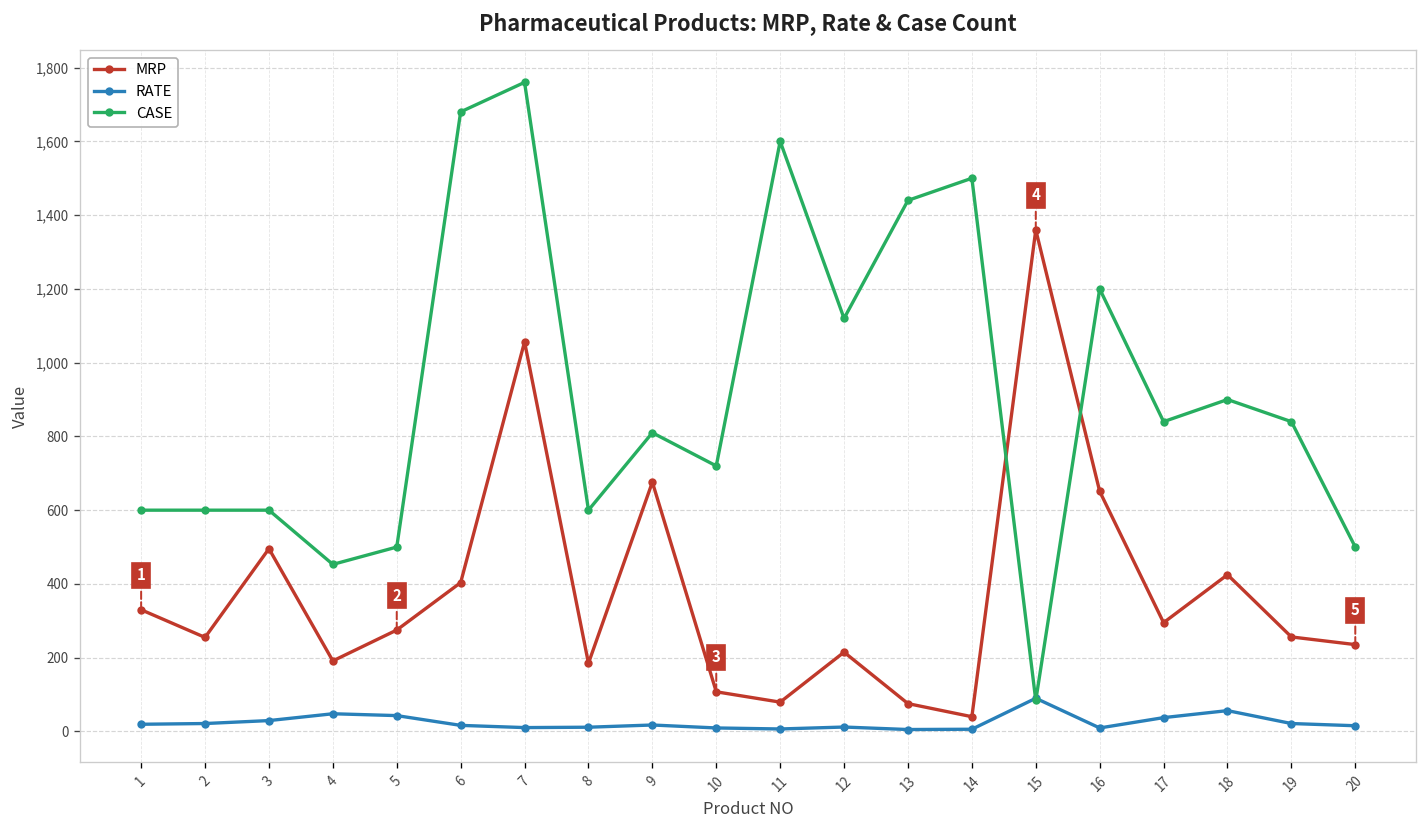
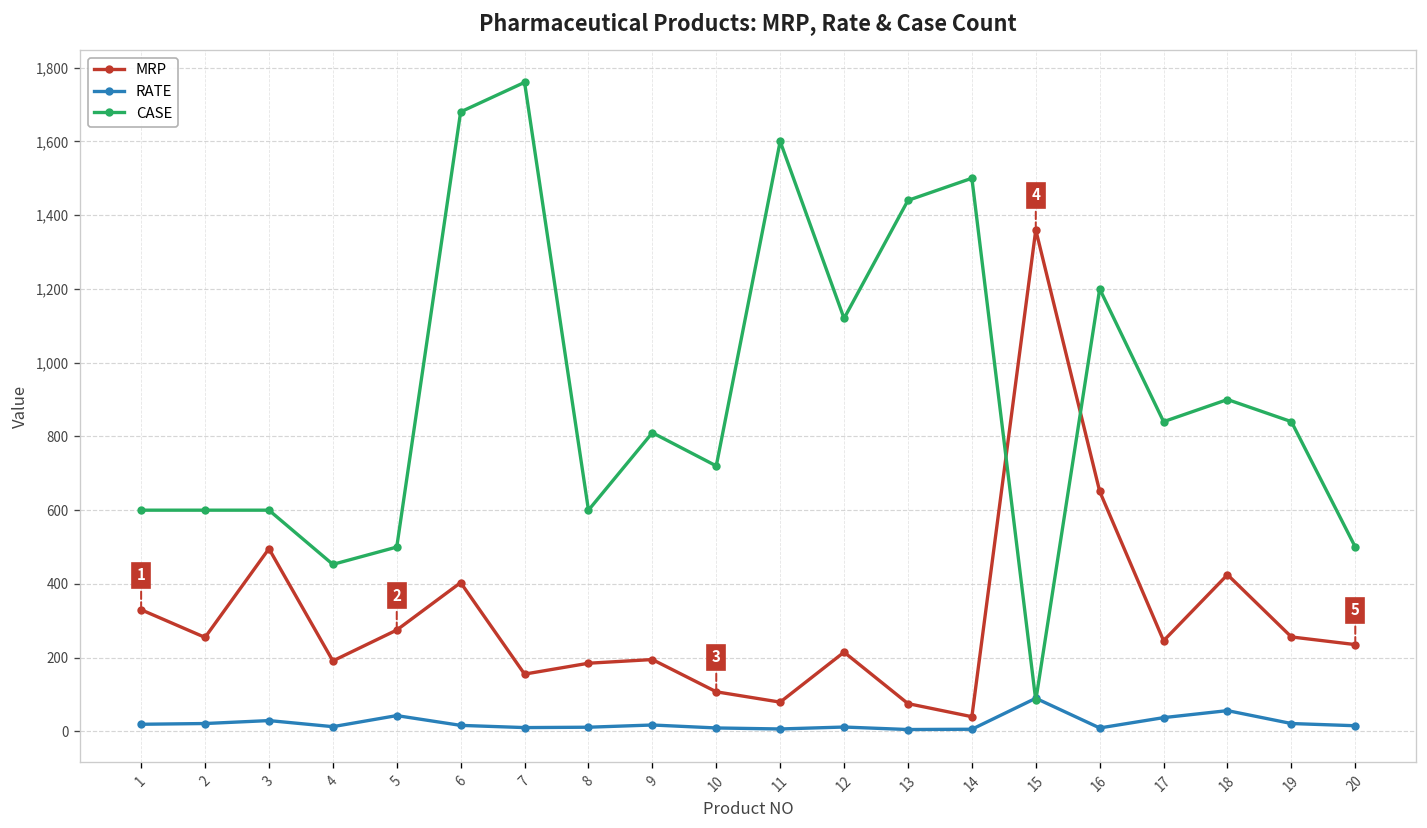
RATE, 4: 50 -> 10
MRP, 7: 1,060 -> 160
MRP, 9: 680 -> 200
MRP, 17: 300 -> 250
